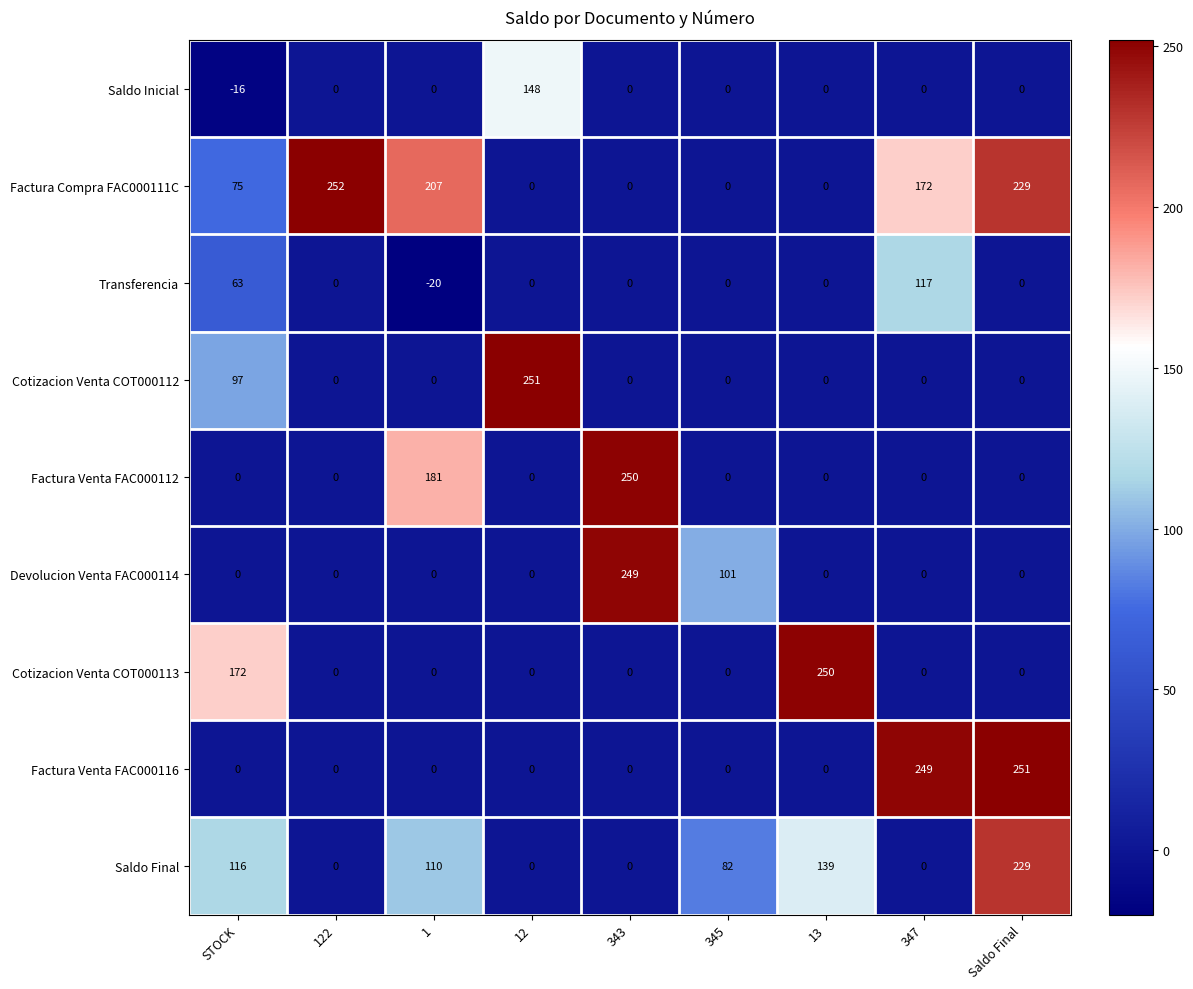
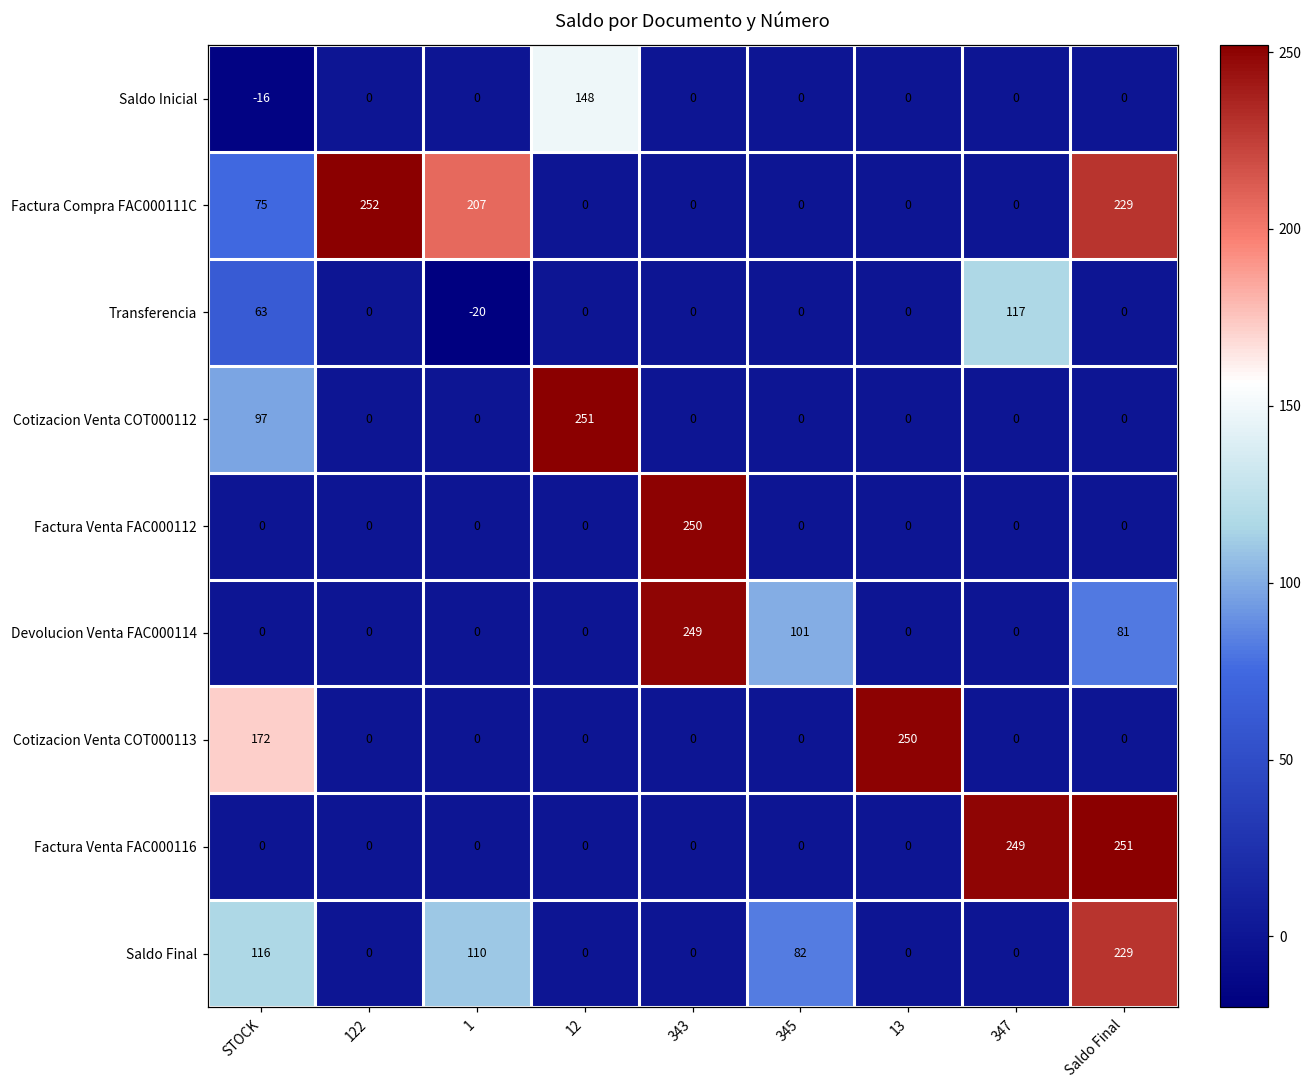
Factura Compra FAC000111C, 347: 172 -> 0
Factura Venta FAC000112, 1: 181 -> 0
Devolucion Venta FAC000114, Saldo Final: 0 -> 81
Saldo Final, 13: 139 -> 0
